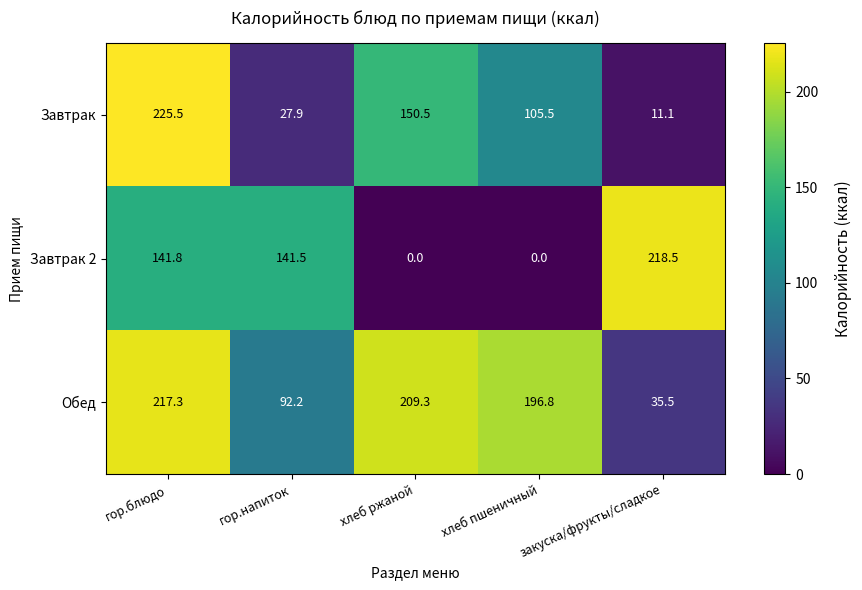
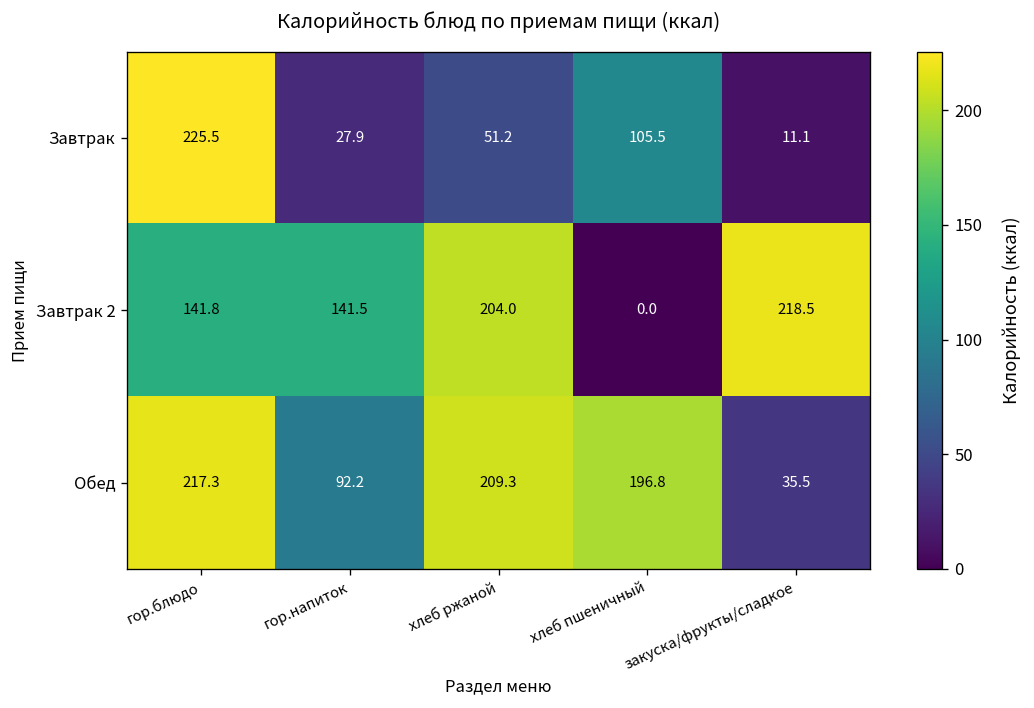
Завтрак, хлеб ржаной: 150.5 -> 51.2
Завтрак 2, хлеб ржаной: 0.0 -> 204.0
